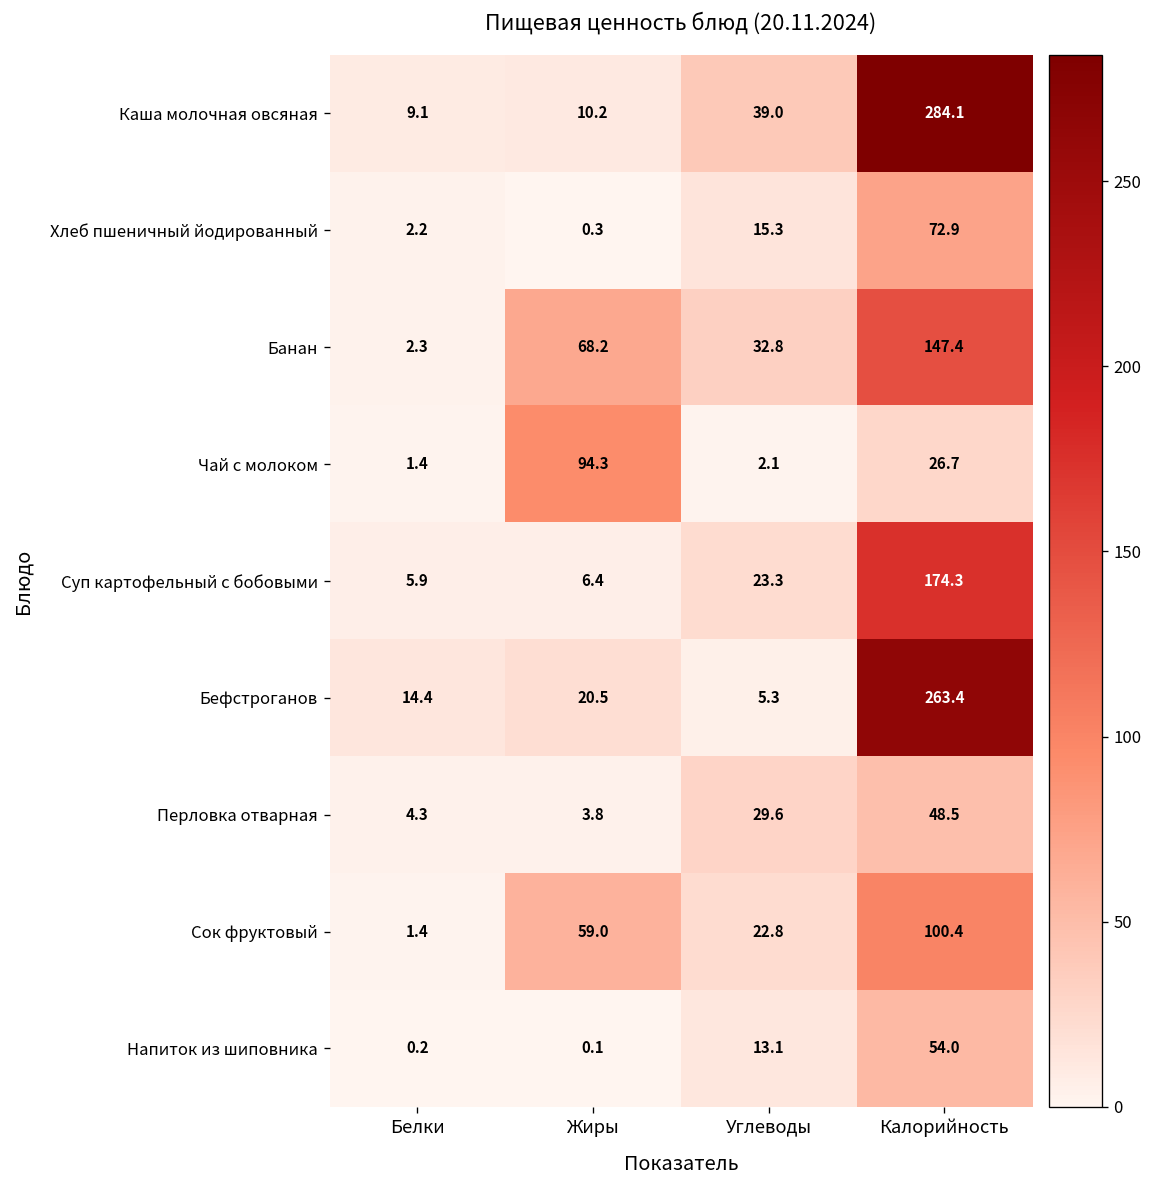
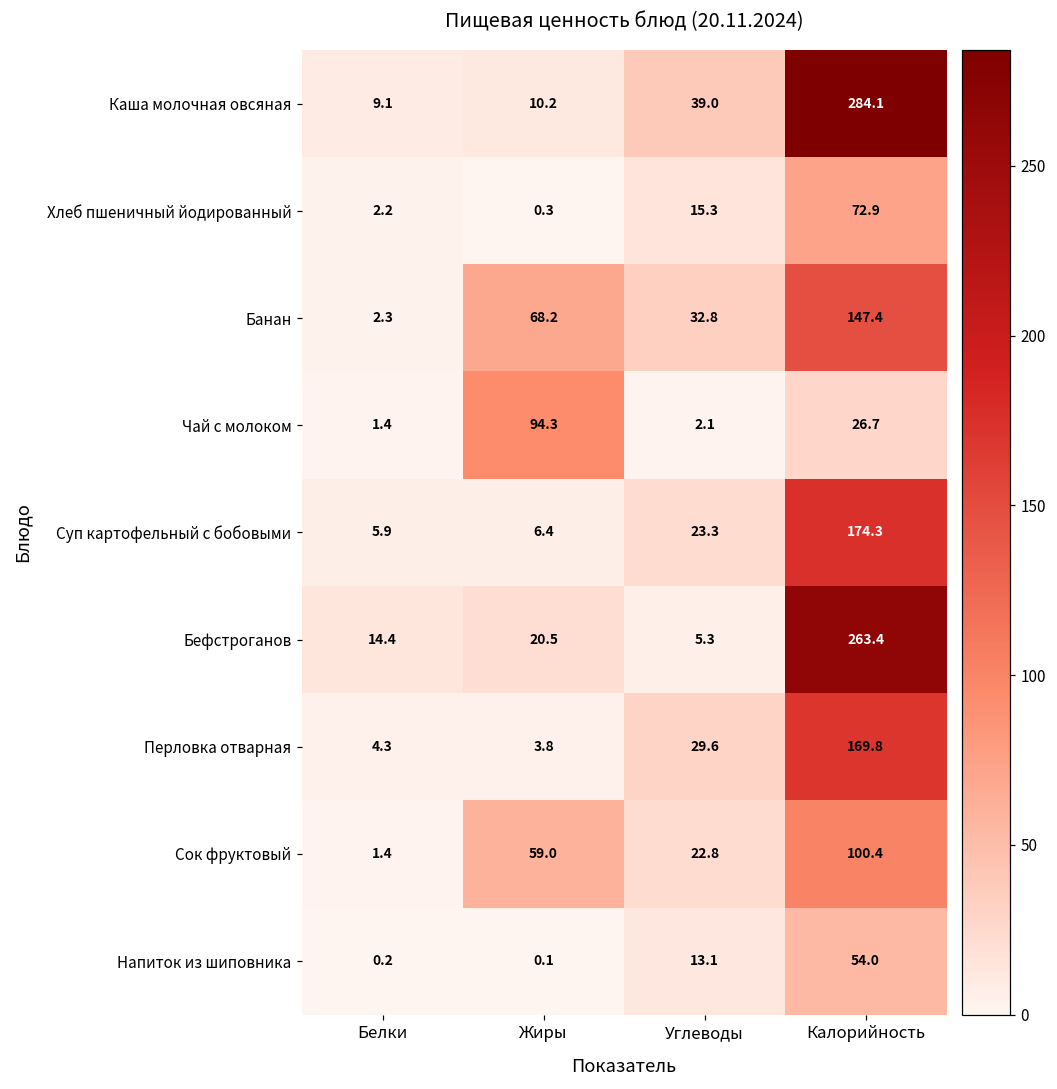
Перловка отварная, Калорийность: 48.5 -> 169.8
